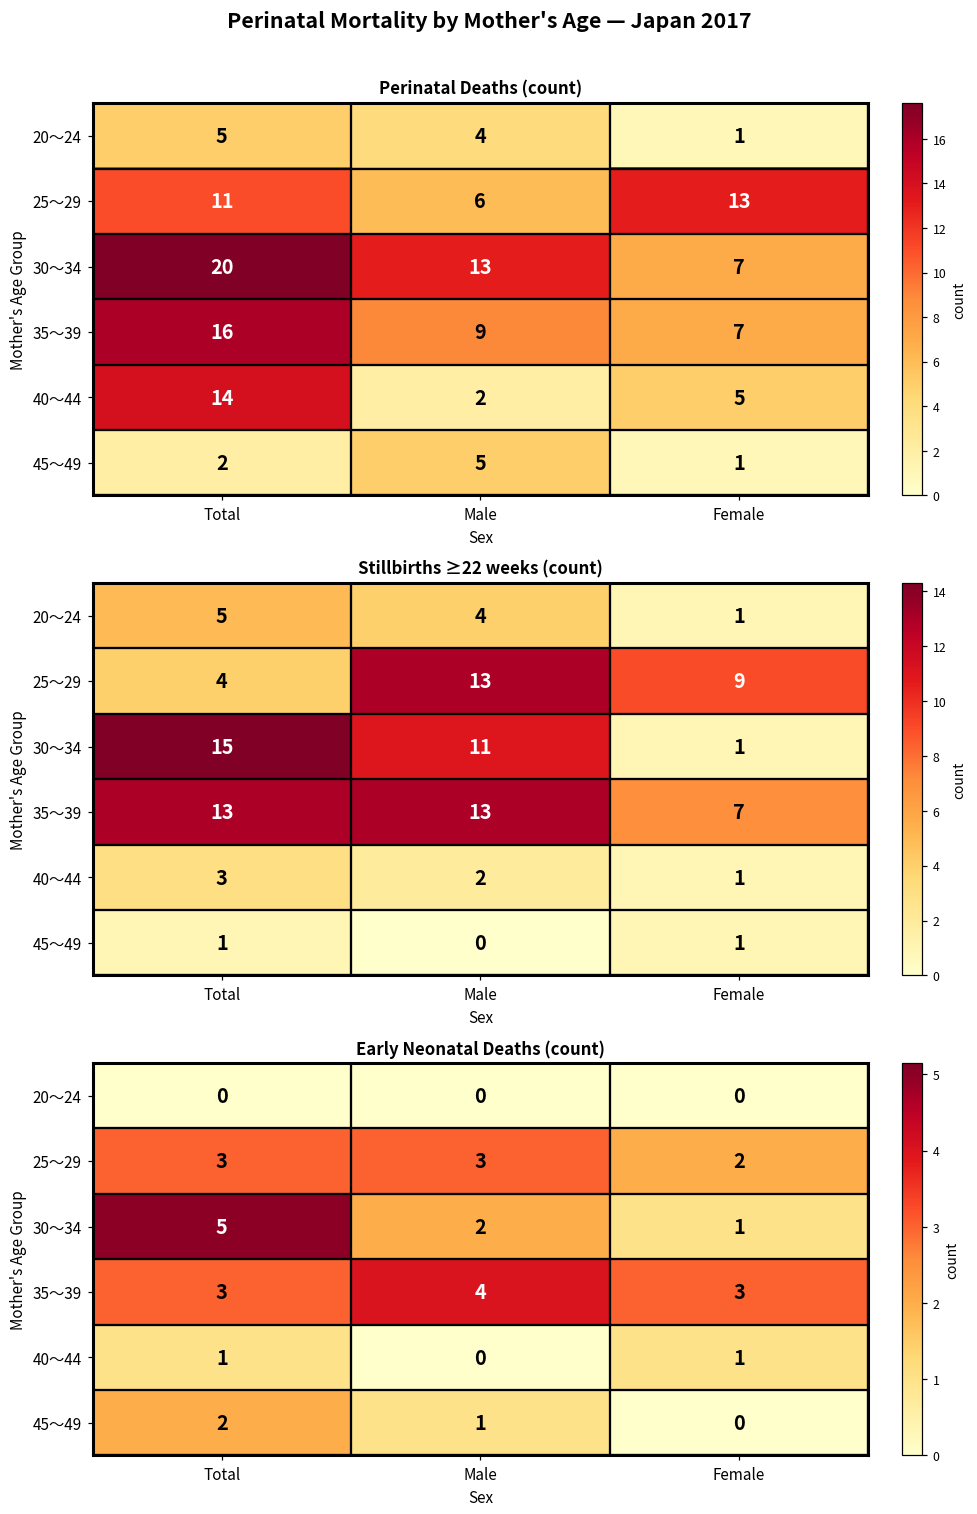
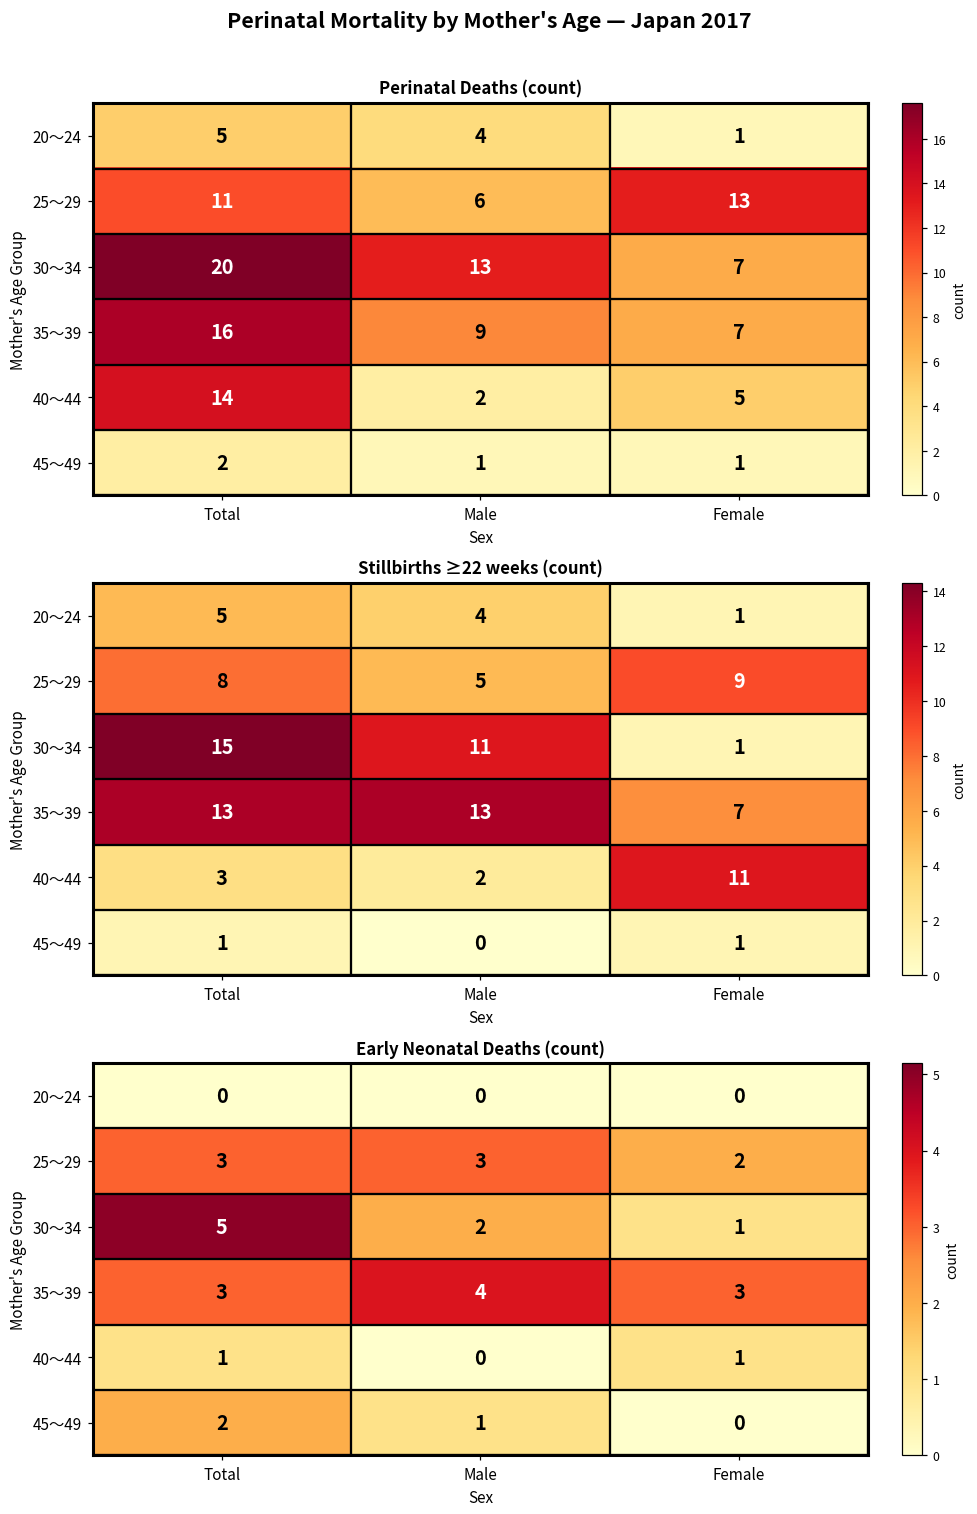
Perinatal Deaths (count), 45～49, Male: 5 -> 1
Stillbirths ≥22 weeks (count), 25～29, Total: 4 -> 8
Stillbirths ≥22 weeks (count), 25～29, Male: 13 -> 5
Stillbirths ≥22 weeks (count), 40～44, Female: 1 -> 11
